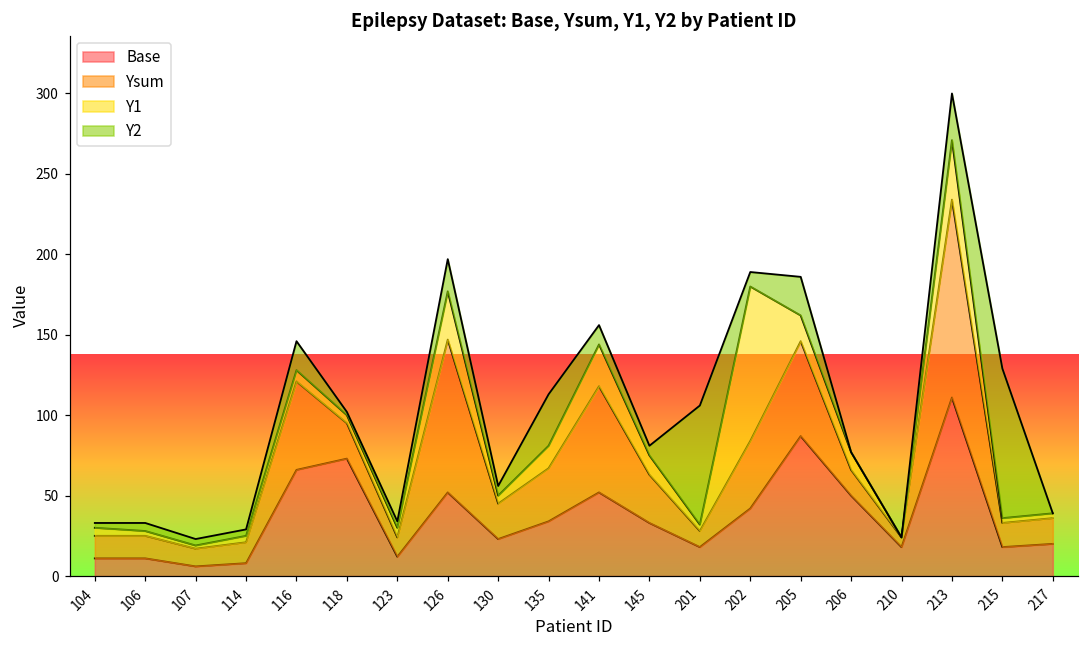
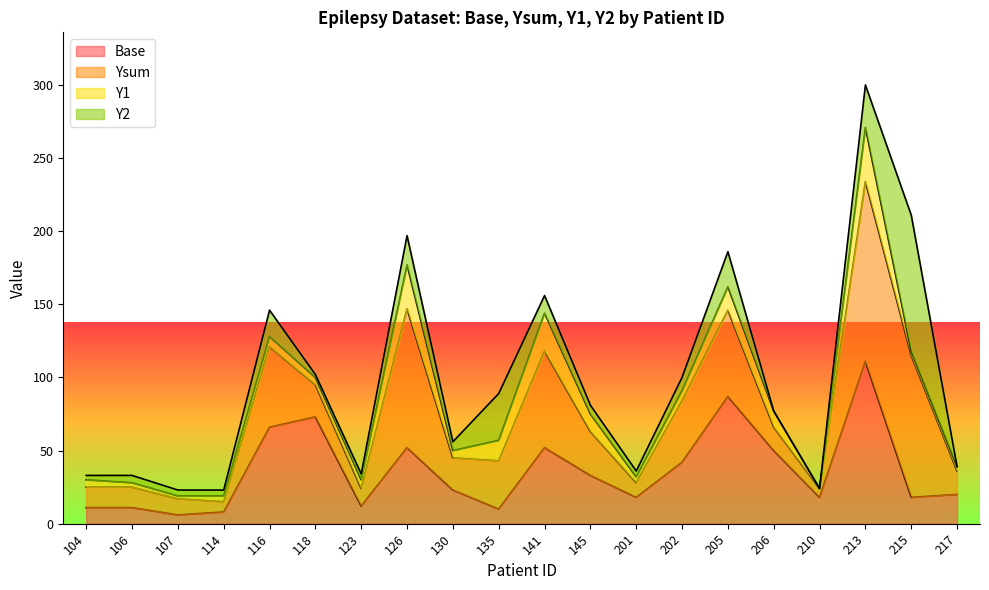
Ysum, 114: 13 -> 7
Base, 135: 34 -> 10
Y2, 201: 74 -> 4
Y1, 202: 96 -> 7
Ysum, 215: 15 -> 97
